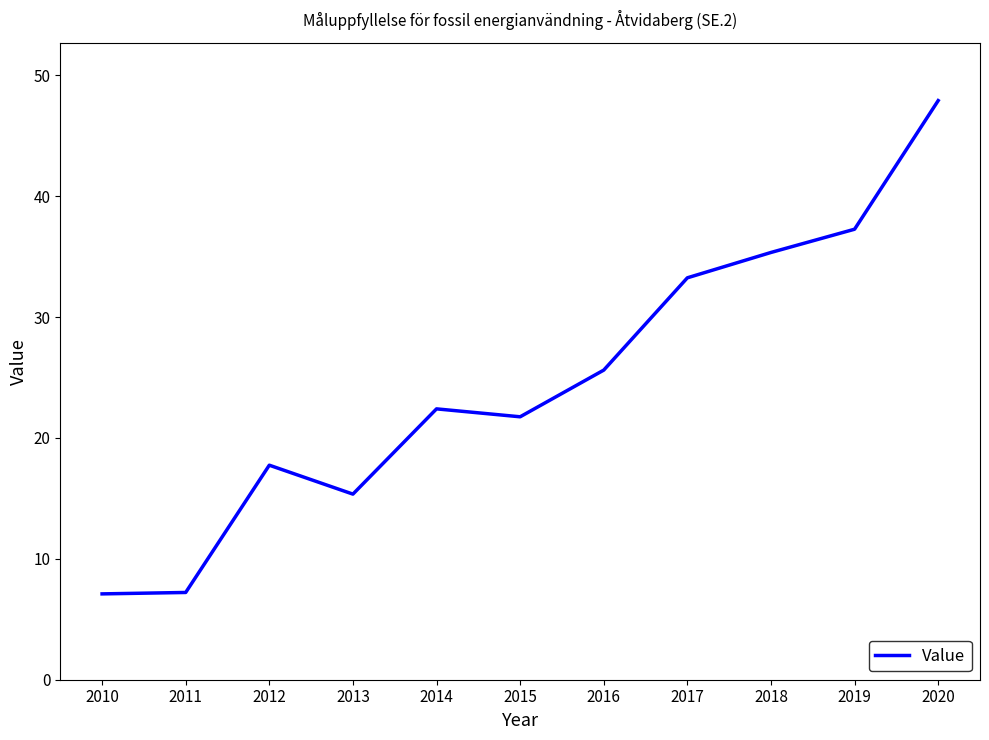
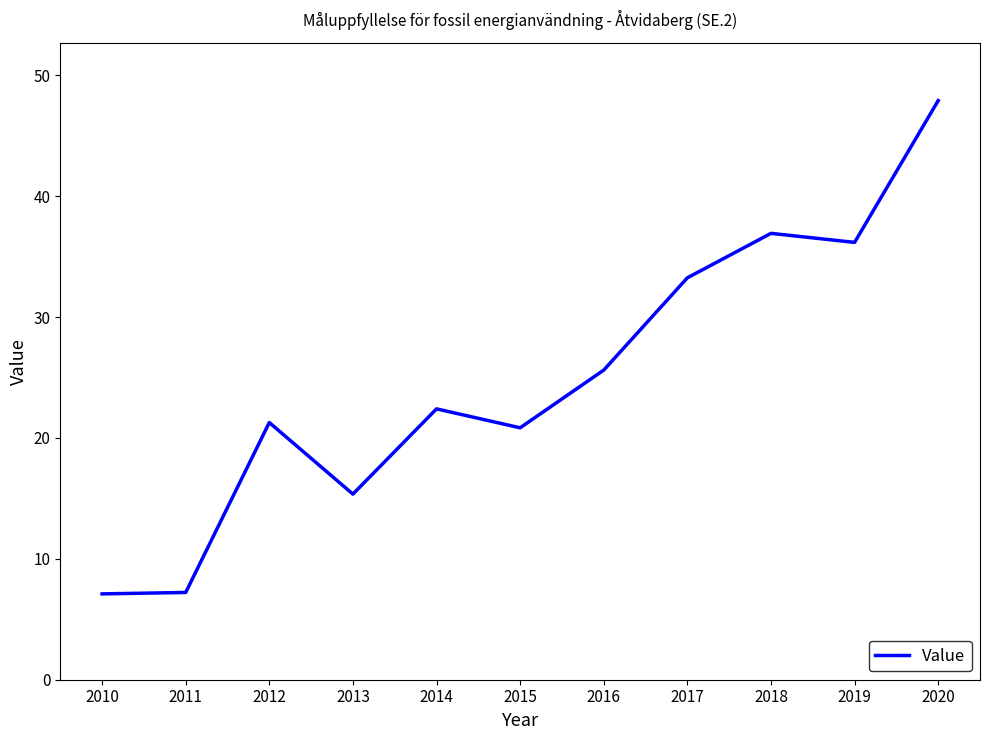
2012: 17.7 -> 21.3
2015: 21.7 -> 20.8
2018: 35.3 -> 36.9
2019: 37.3 -> 36.2
